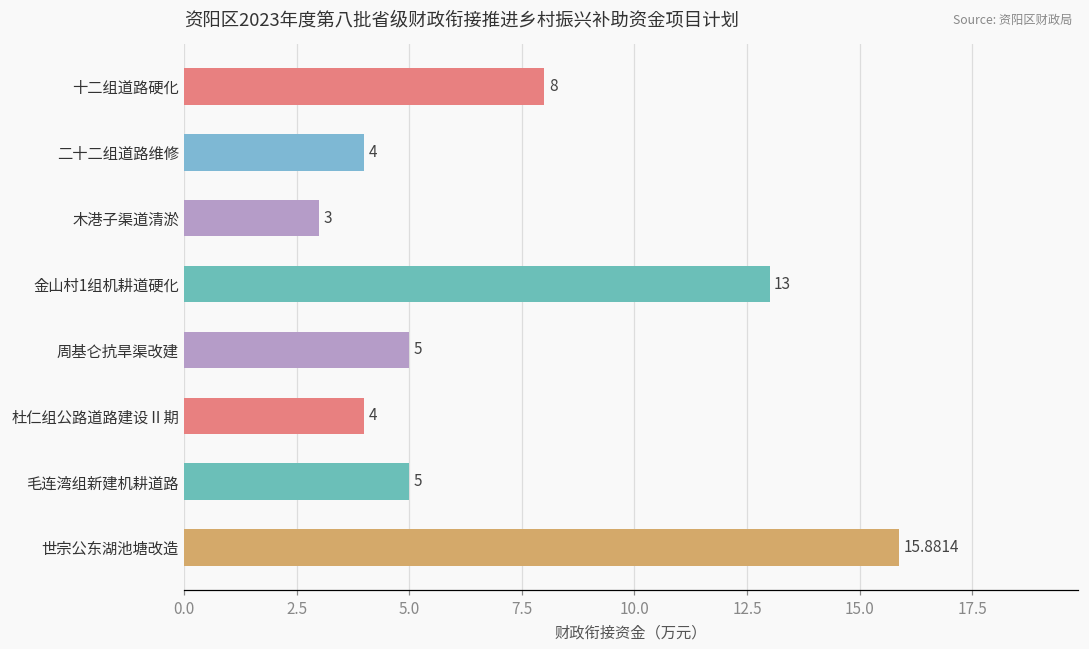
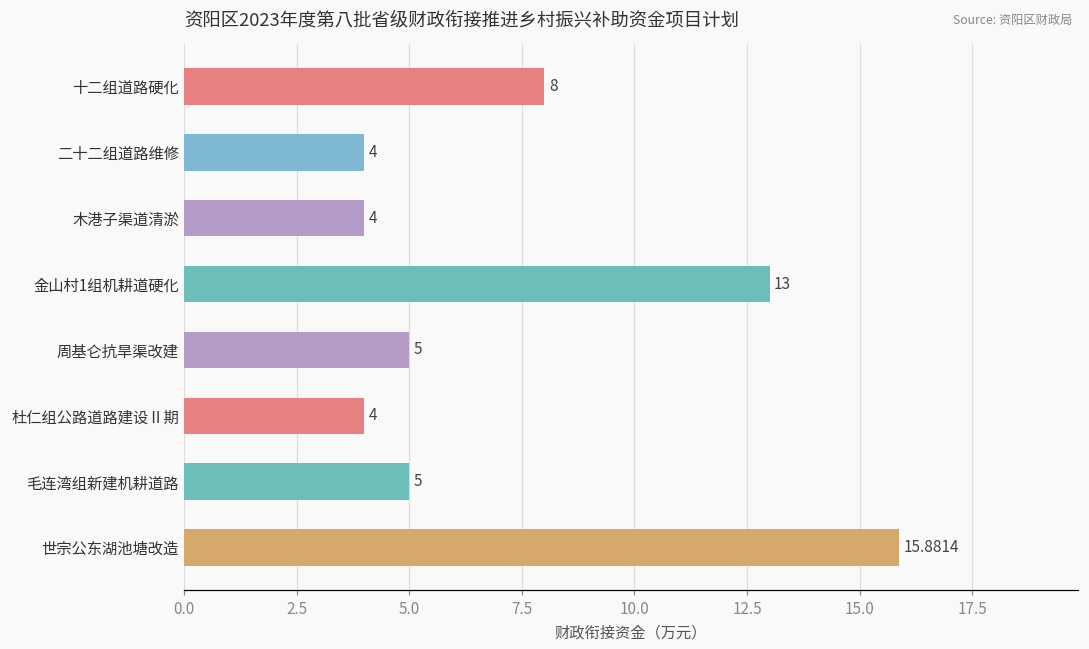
木港子渠道清淤: 3 -> 4
